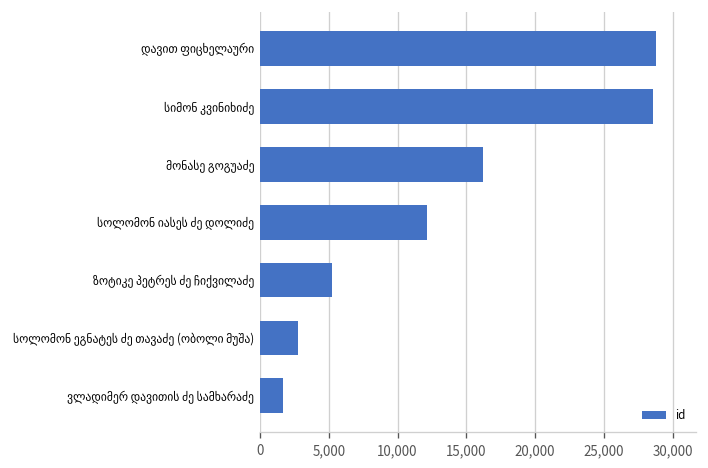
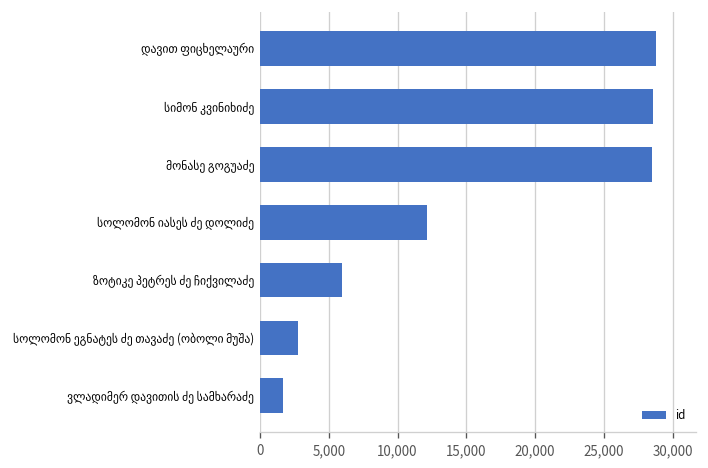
მონასე გოგუაძე: 16,200 -> 28,500
ზოტიკე პეტრეს ძე ჩიქვილაძე: 5,200 -> 6,000
